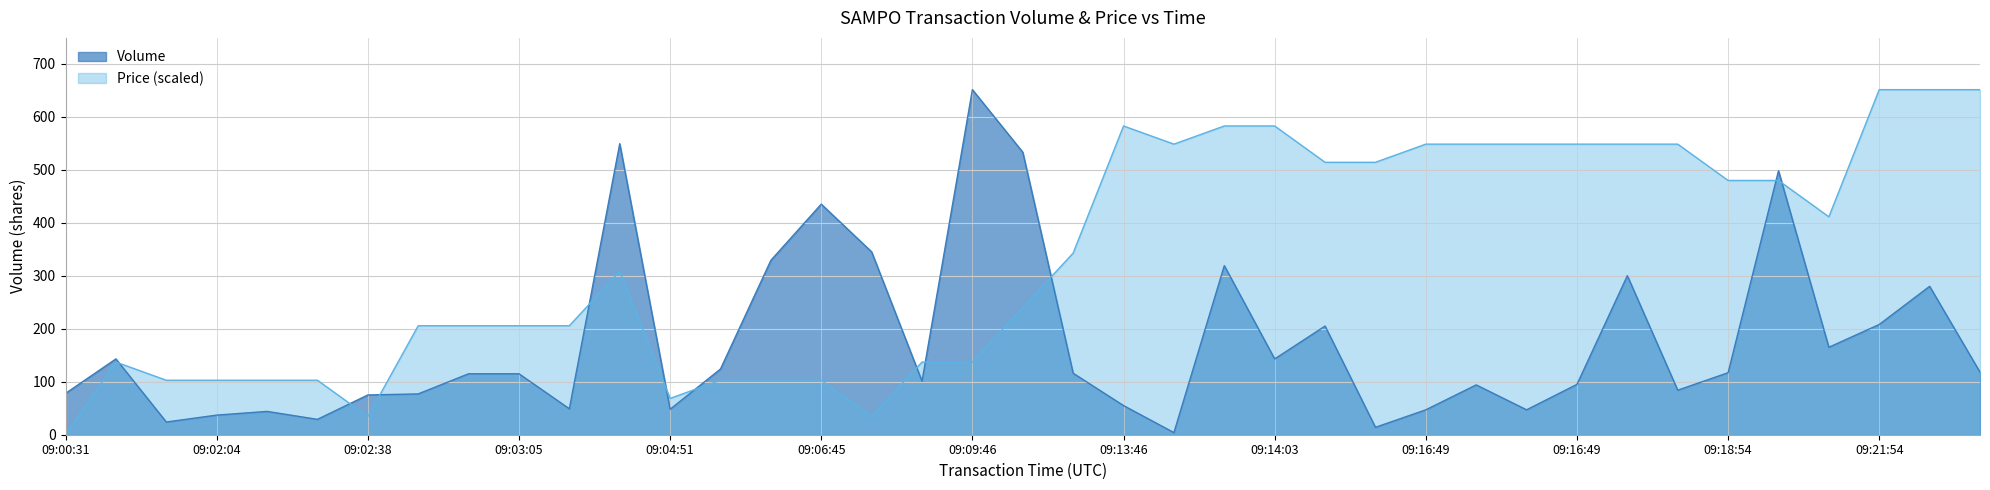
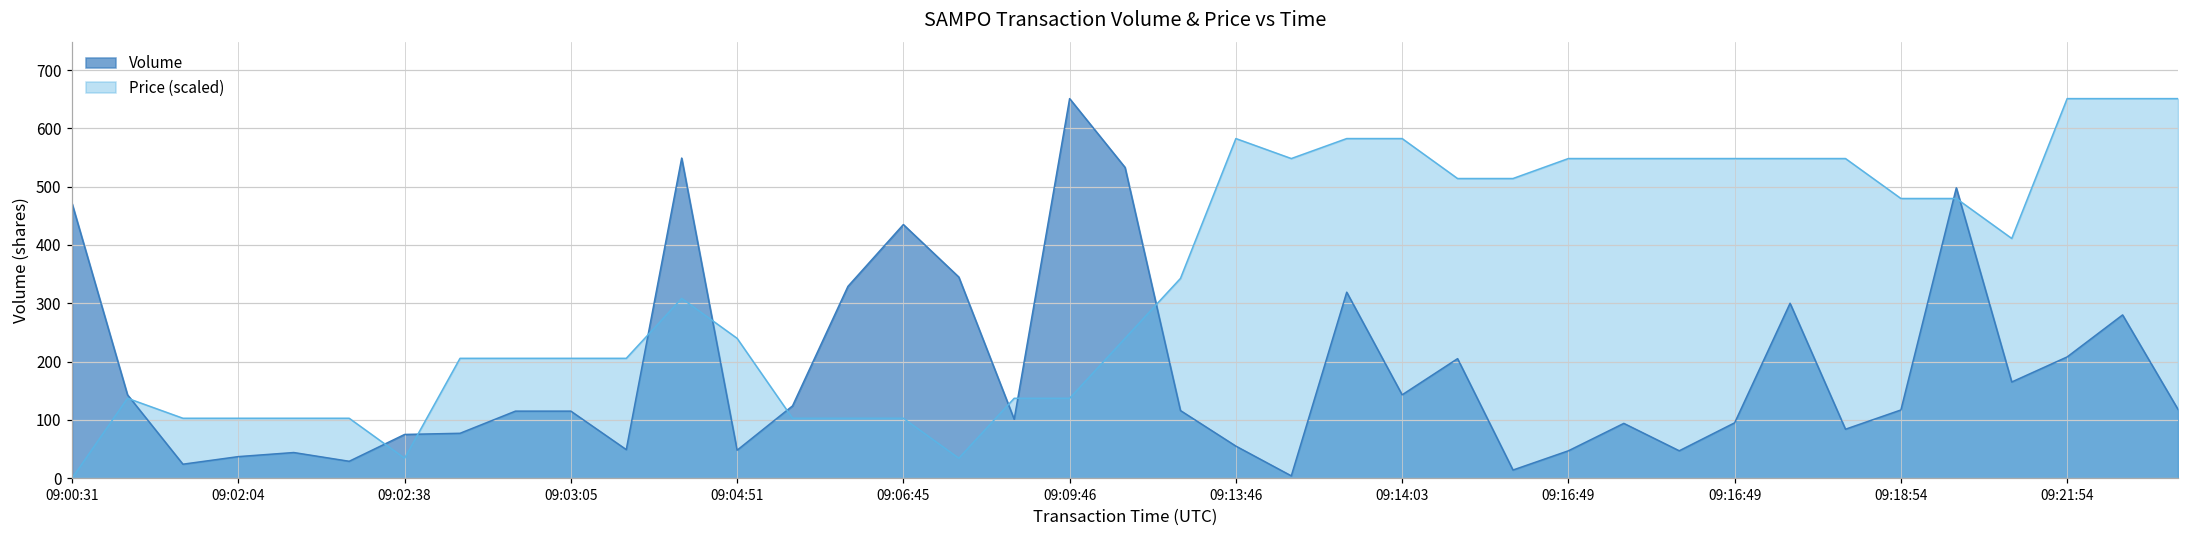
Volume, 09:00:31: 80 -> 470
Price (scaled), 09:04:51: 70 -> 240
